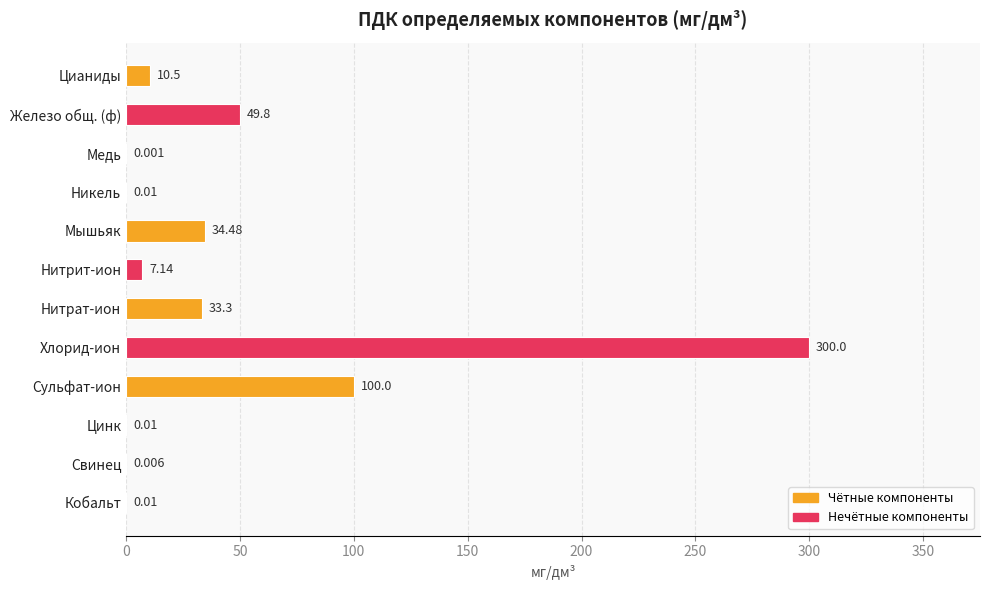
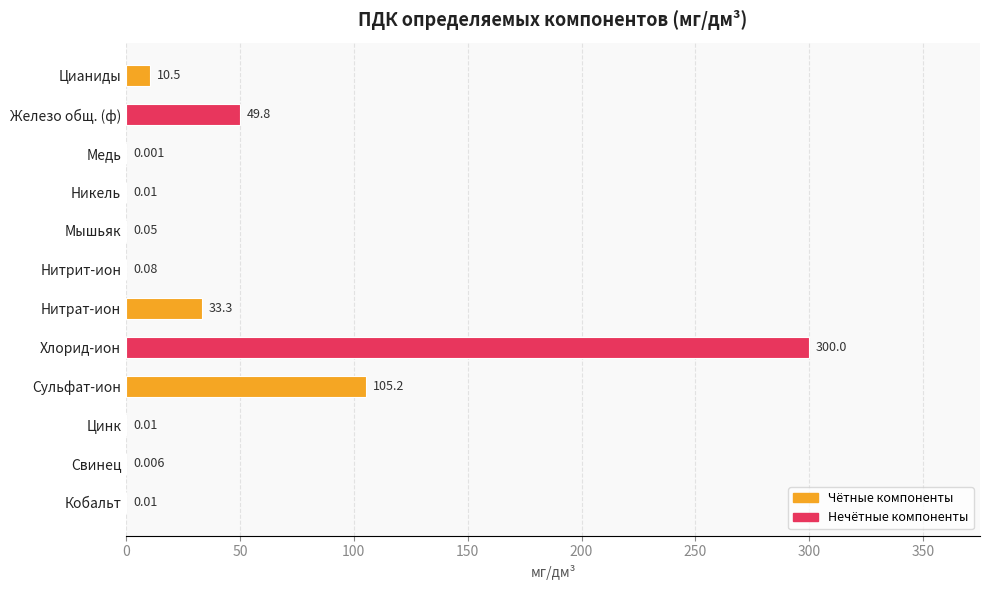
Мышьяк: 34.48 -> 0.05
Нитрит-ион: 7.14 -> 0.08
Сульфат-ион: 100.0 -> 105.2
